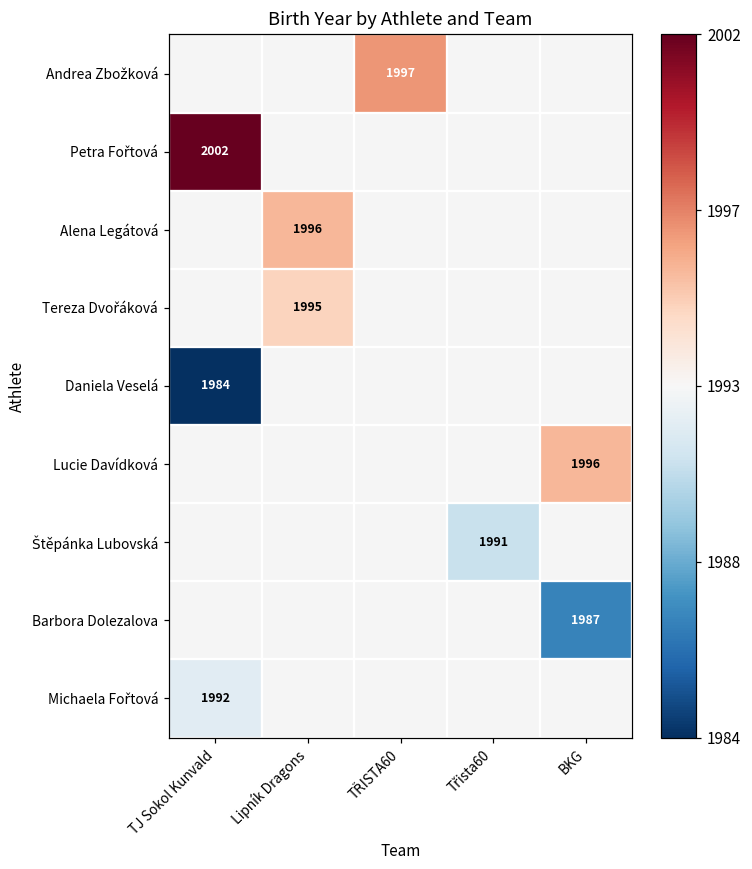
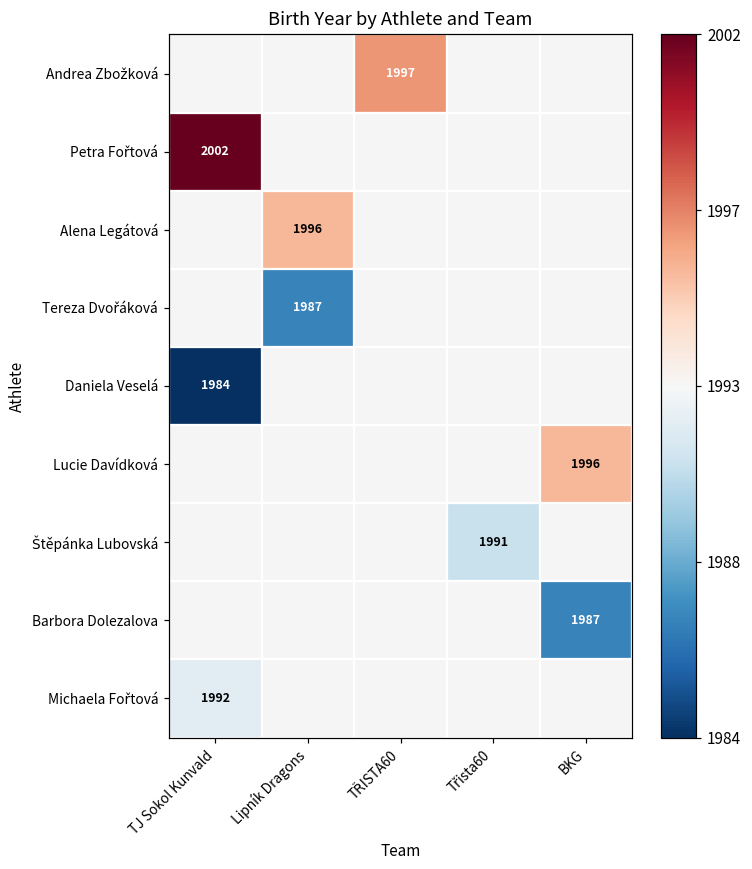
Tereza Dvořáková, Lipník Dragons: 1995 -> 1987
